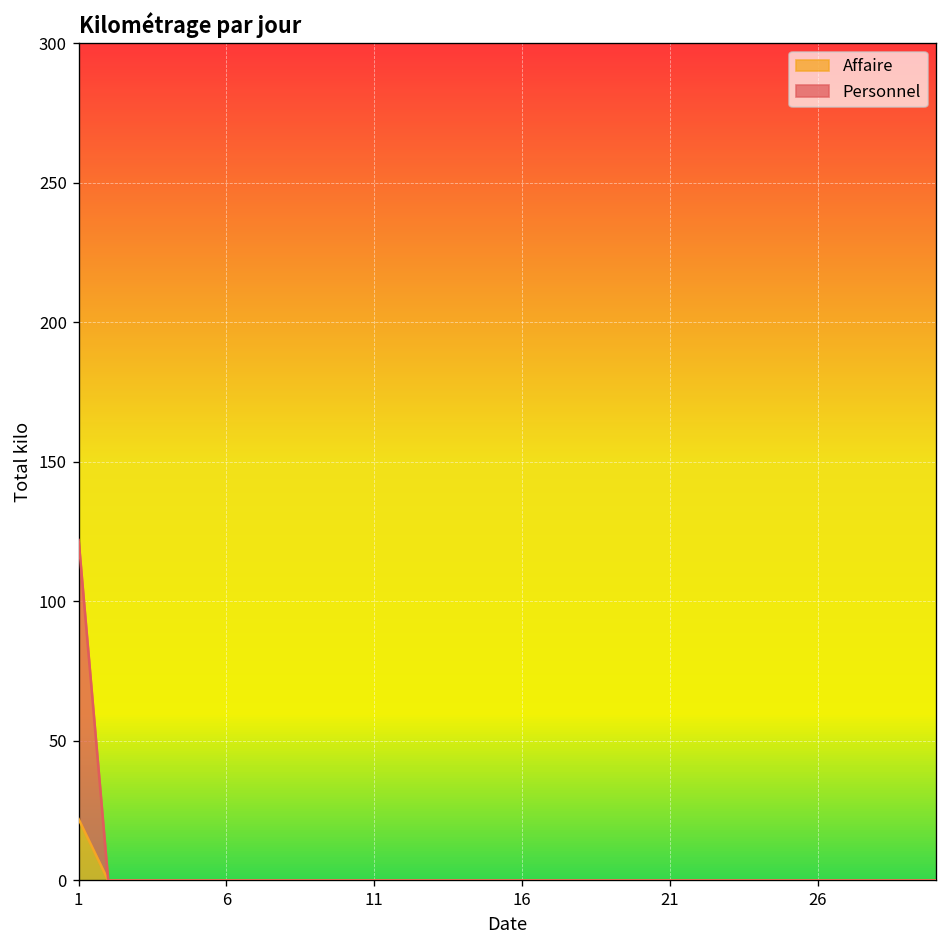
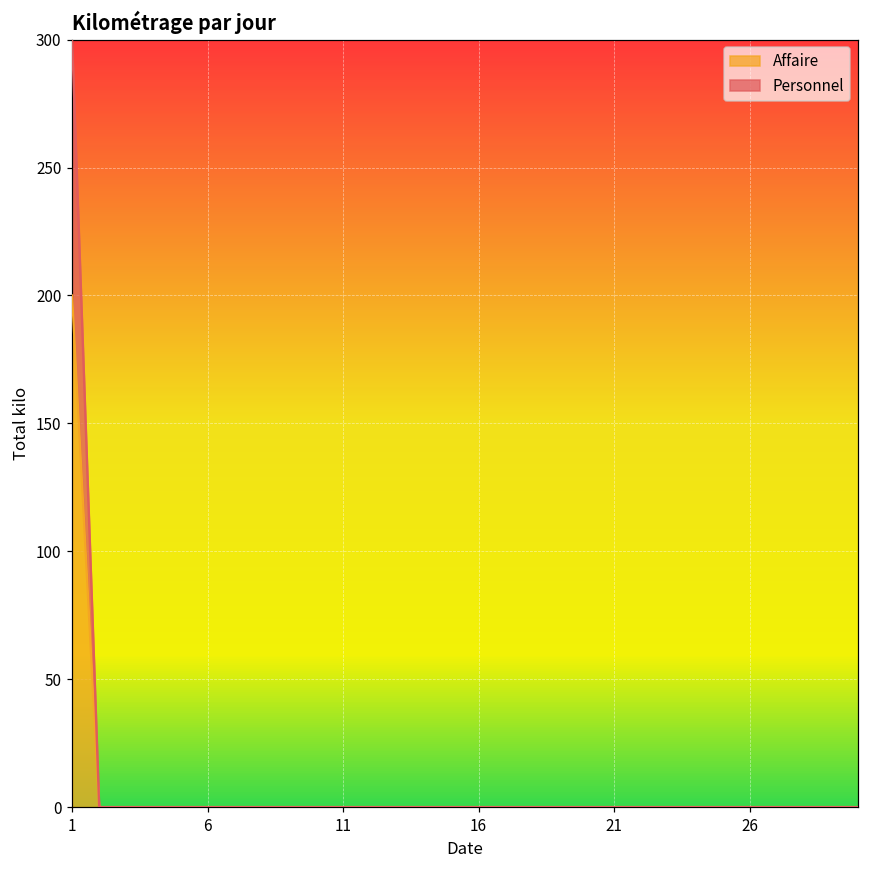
Affaire, 1: 22 -> 200
